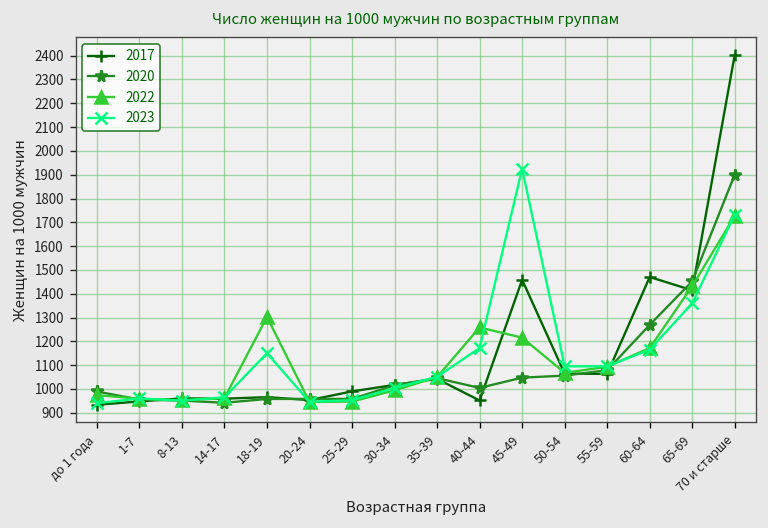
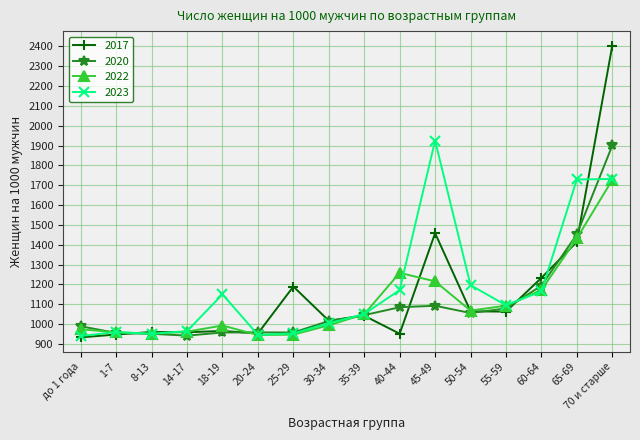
2022, 18-19: 1300 -> 990
2017, 25-29: 990 -> 1190
2020, 40-44: 1000 -> 1090
2020, 45-49: 1050 -> 1090
2023, 50-54: 1100 -> 1200
2017, 60-64: 1470 -> 1230
2020, 60-64: 1270 -> 1190
2023, 65-69: 1360 -> 1730
